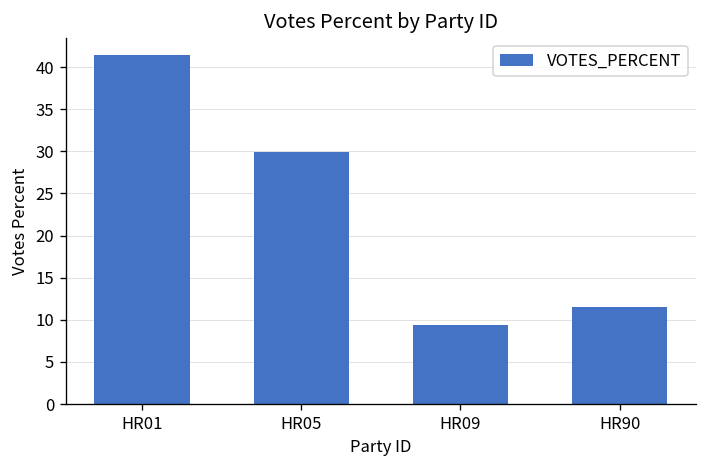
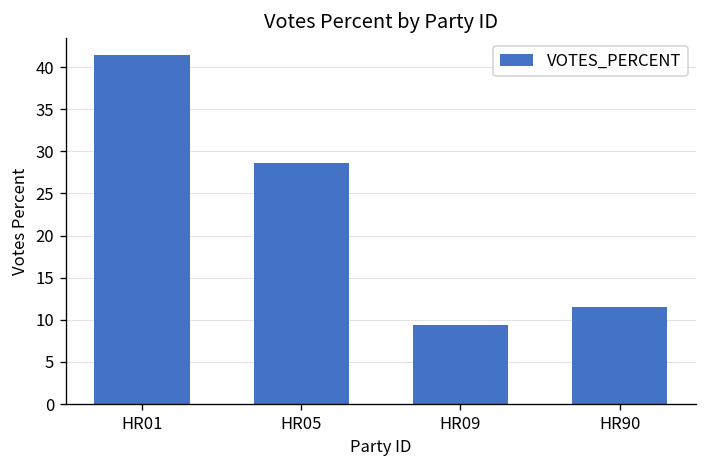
HR05: 30 -> 29
